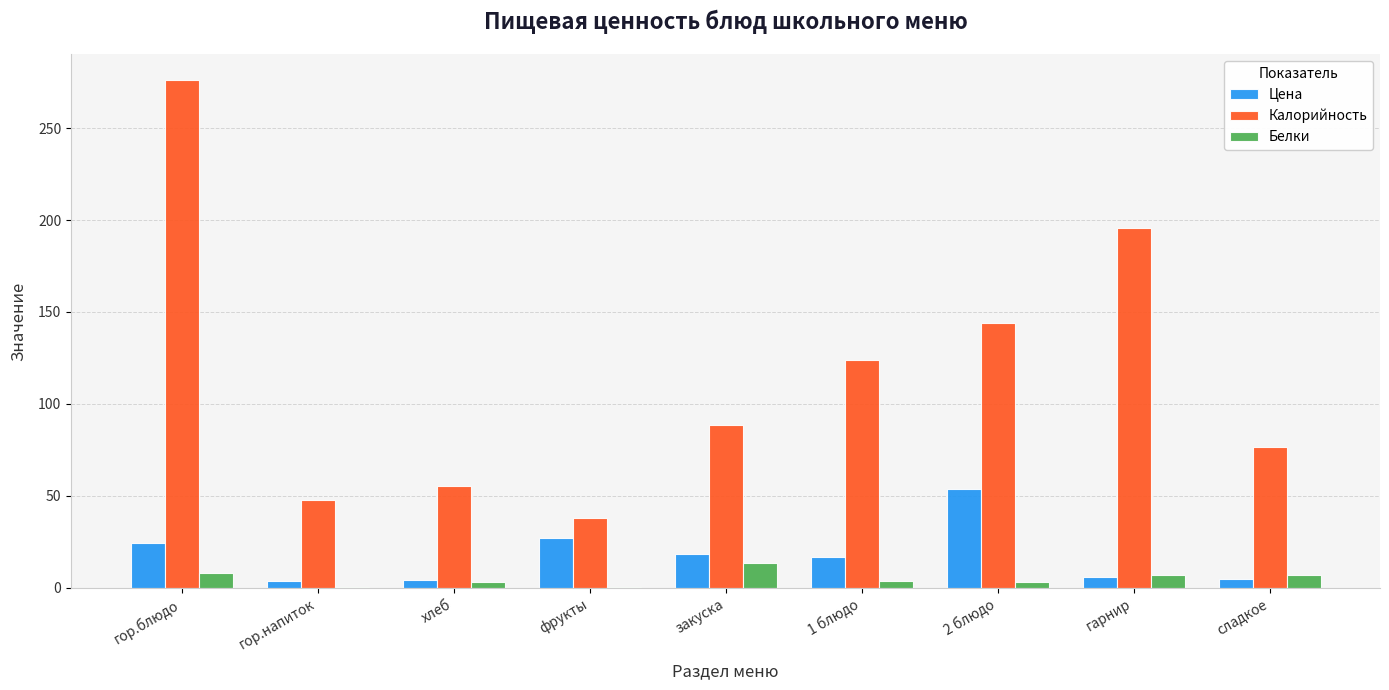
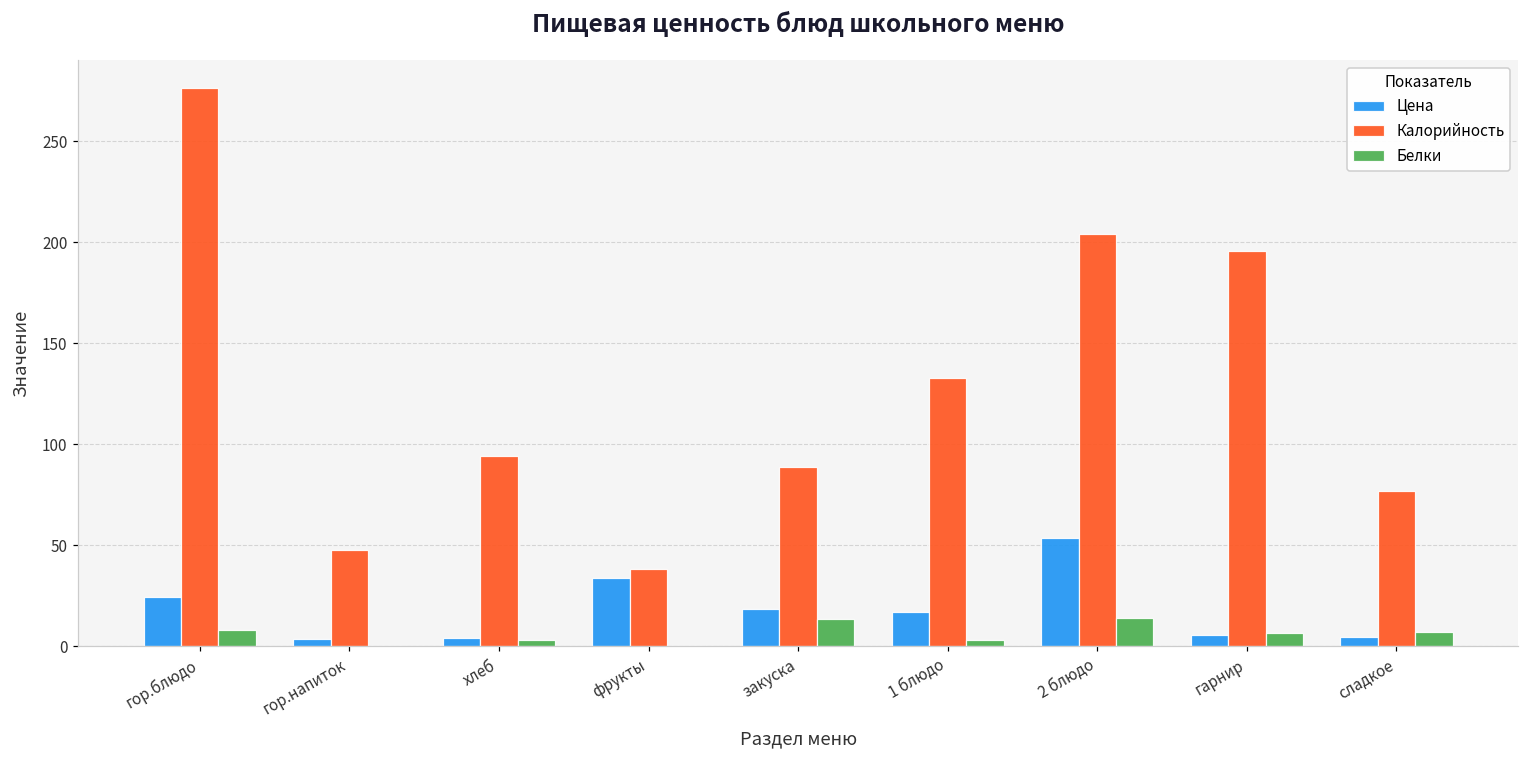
Калорийность, хлеб: 55 -> 94
Цена, фрукты: 27 -> 34
Калорийность, 1 блюдо: 124 -> 133
Калорийность, 2 блюдо: 144 -> 204
Белки, 2 блюдо: 3 -> 14
